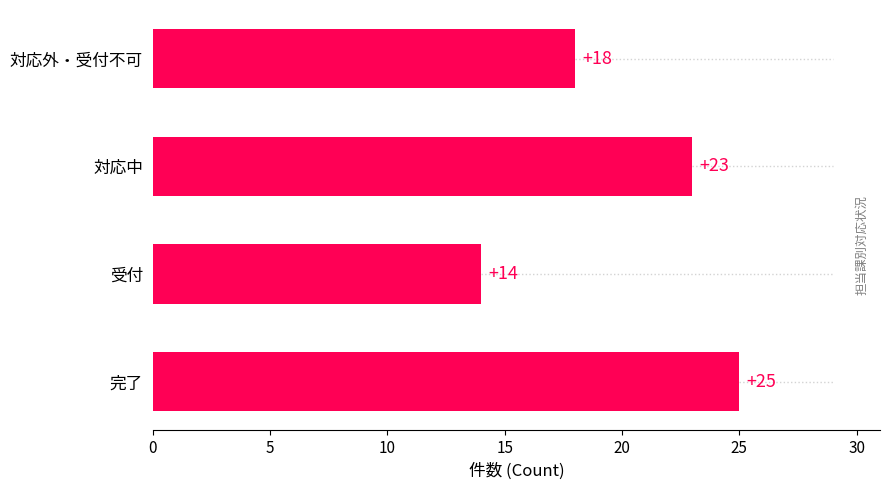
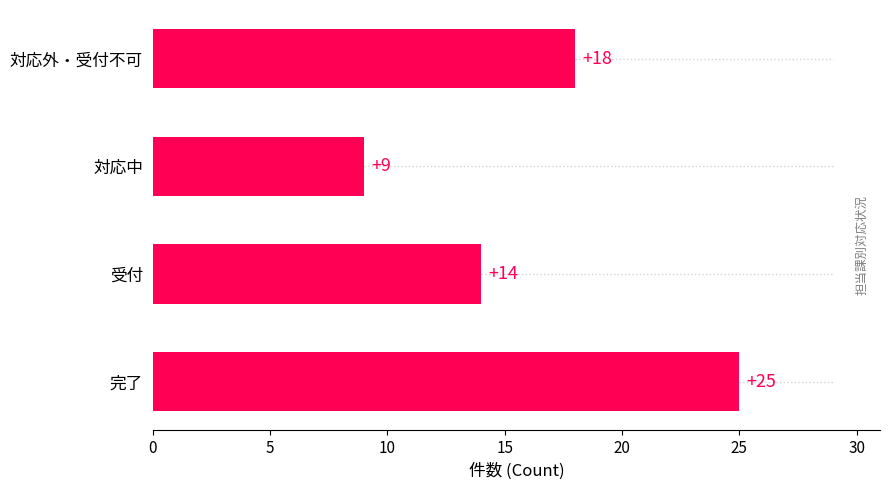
対応中: +23 -> +9
